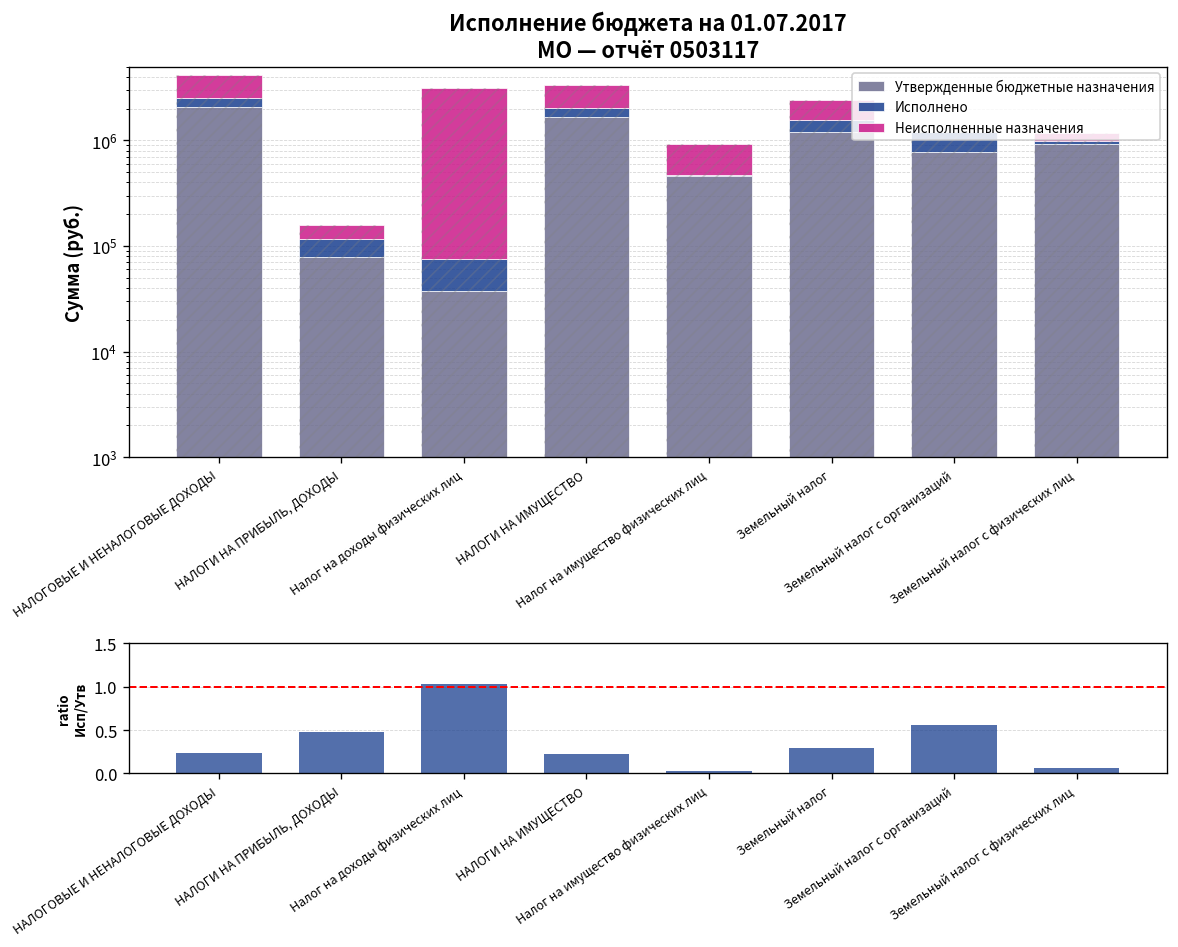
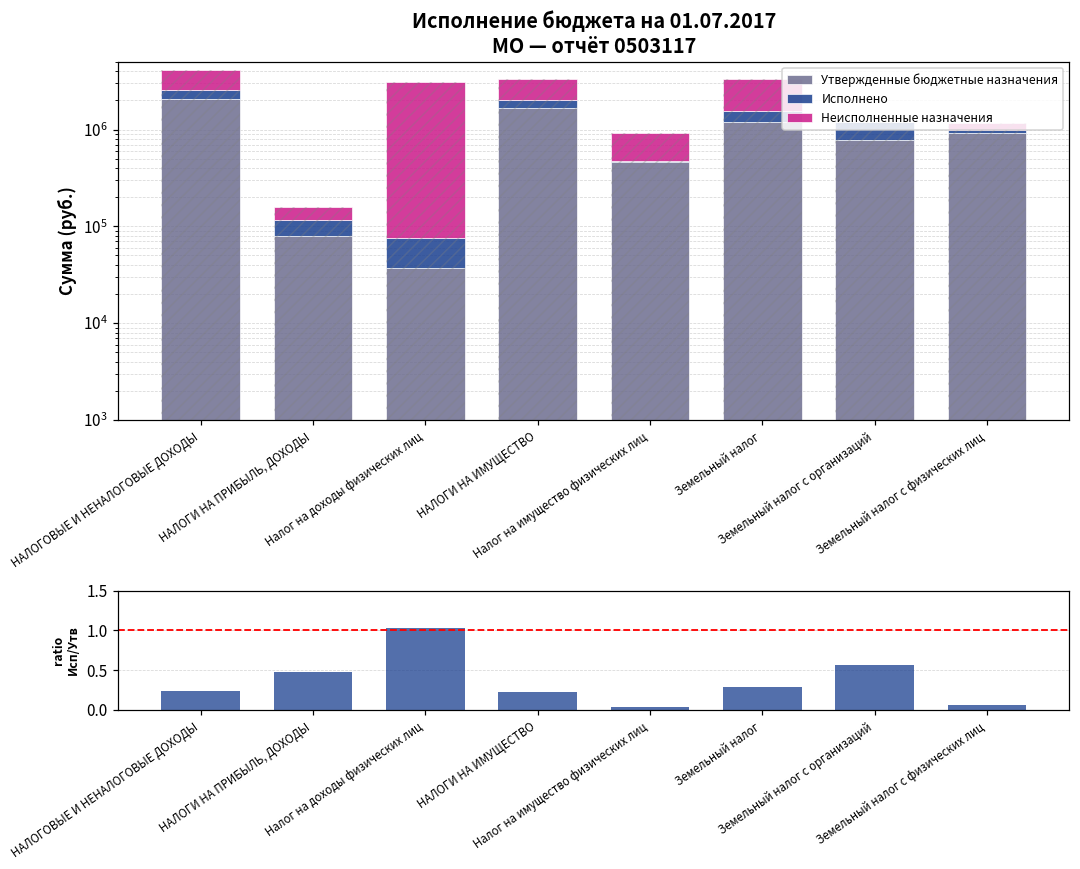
Исполнение бюджета на 01.07.2017 МО — отчёт 0503117, Неисполненные назначения, Земельный налог: 900000 -> 1800000
